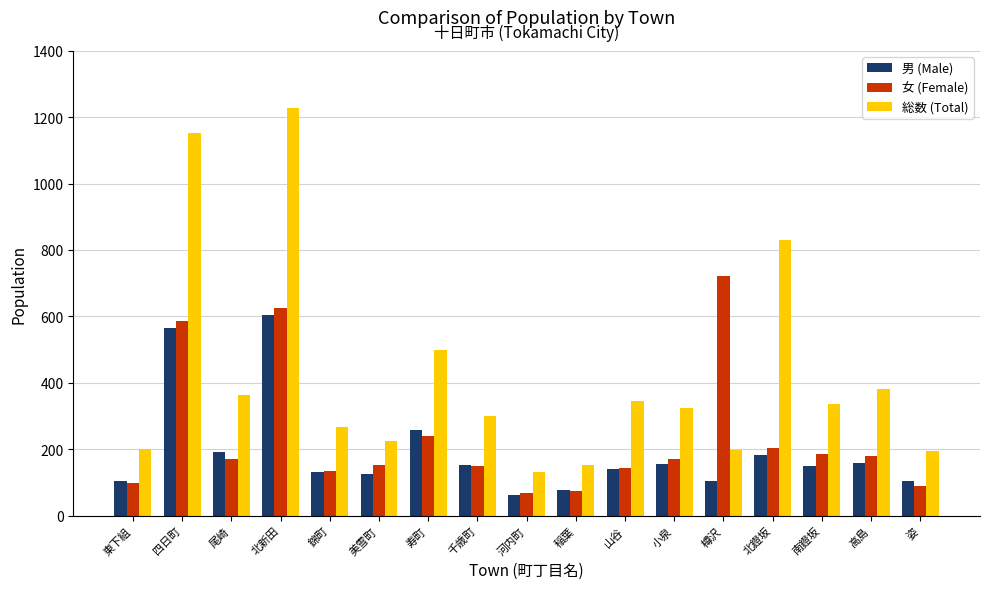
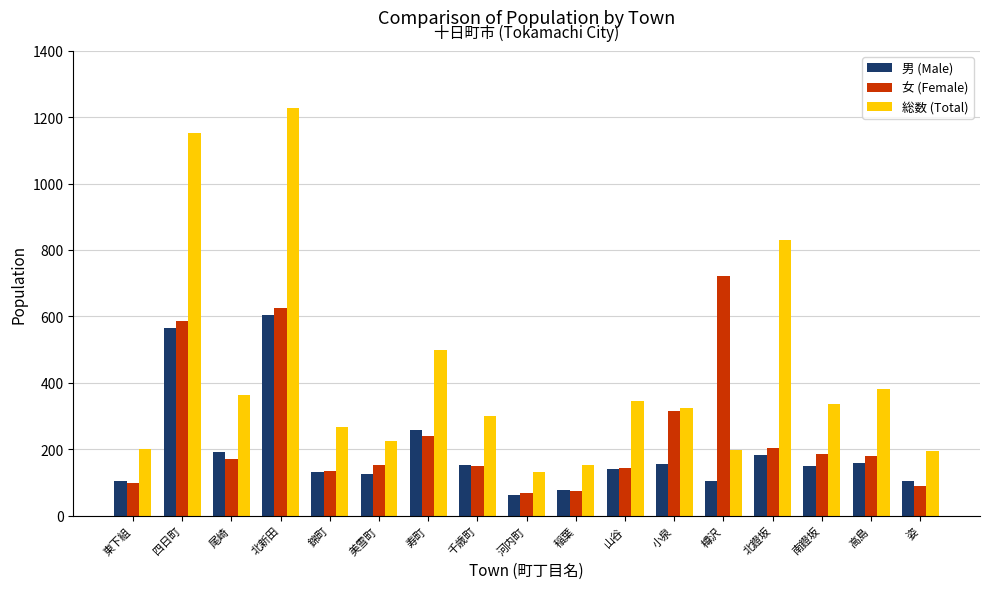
女 (Female), 小泉: 170 -> 320
